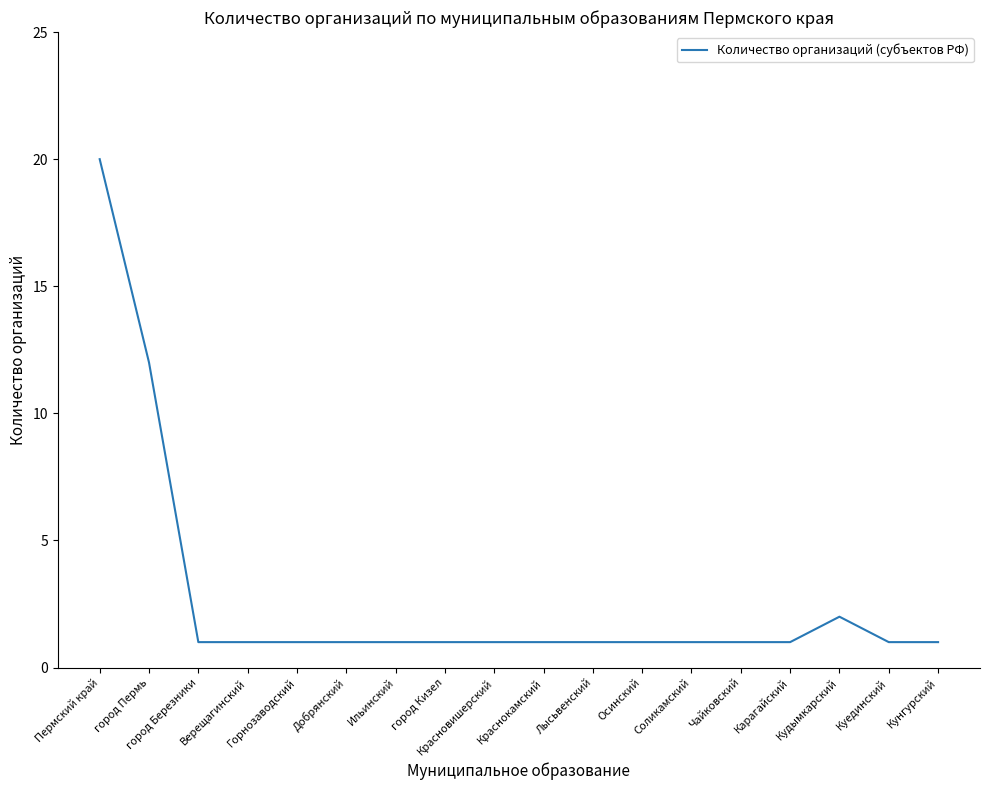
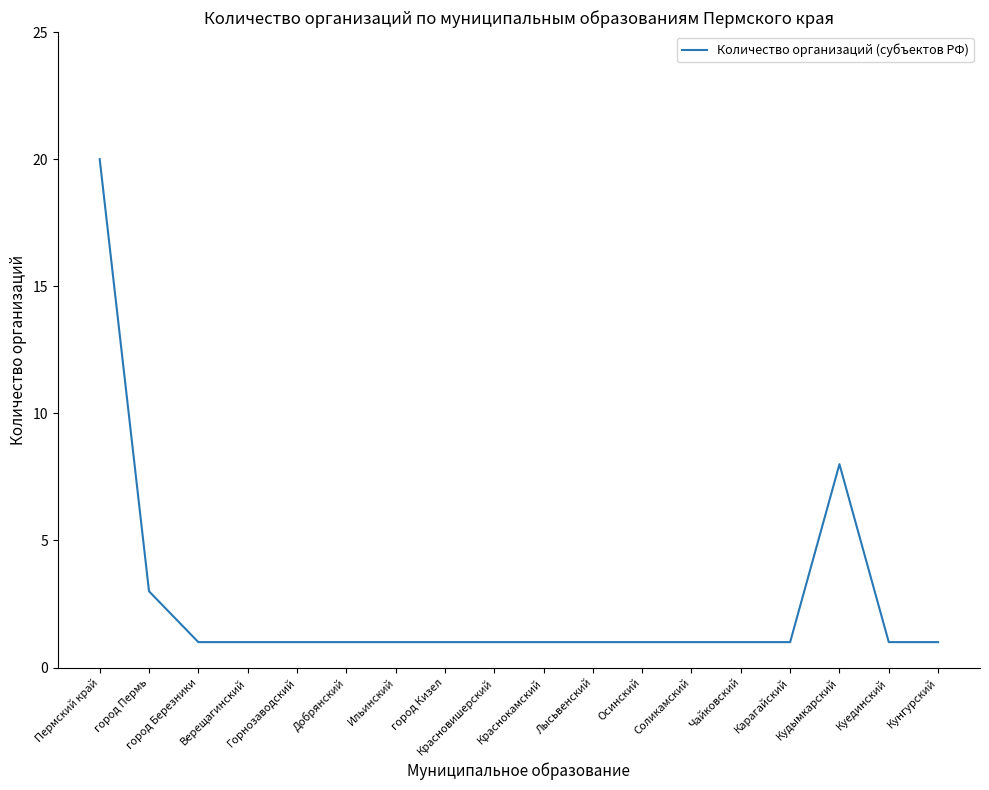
город Пермь: 12 -> 3
Кудымкарский: 2 -> 8
